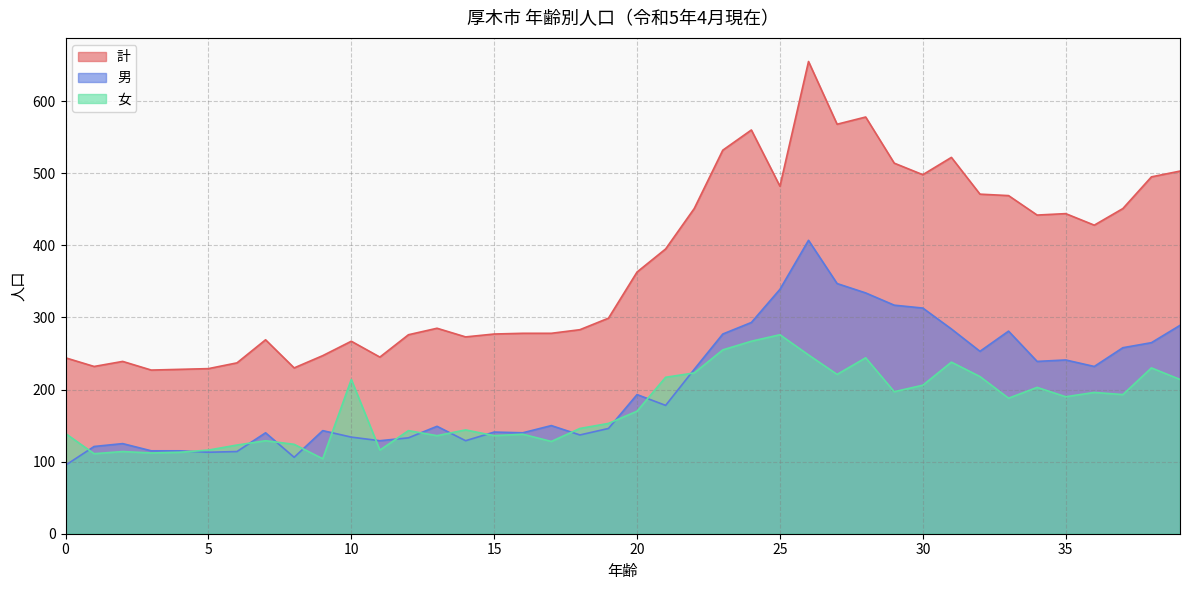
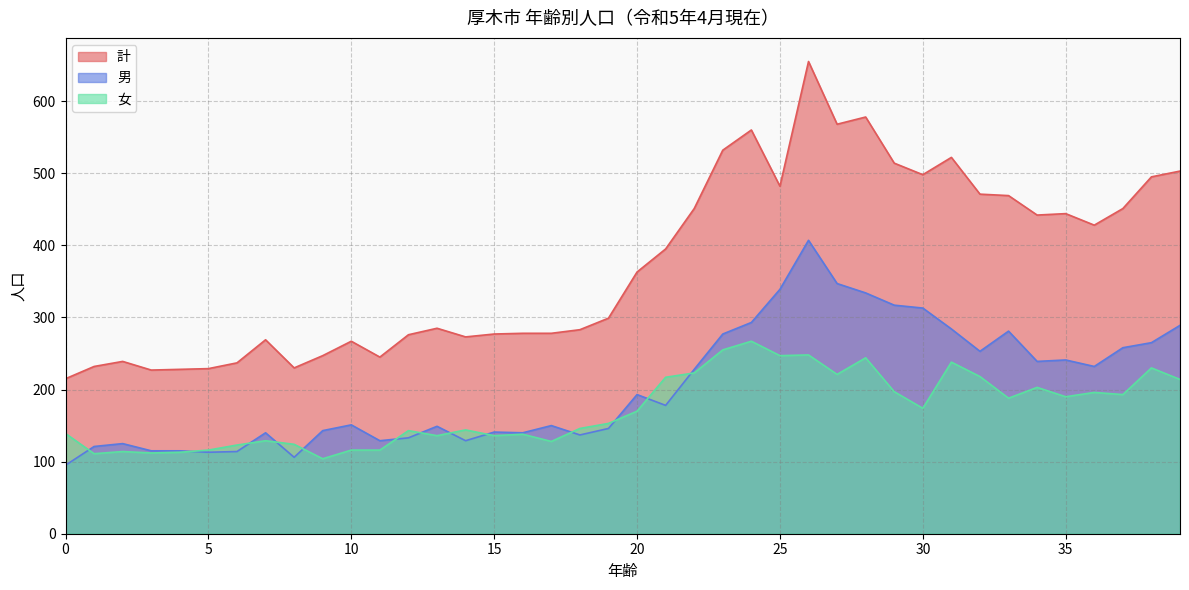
計, 0: 240 -> 220
男, 10: 130 -> 150
女, 10: 210 -> 120
女, 25: 280 -> 250
女, 30: 210 -> 170
